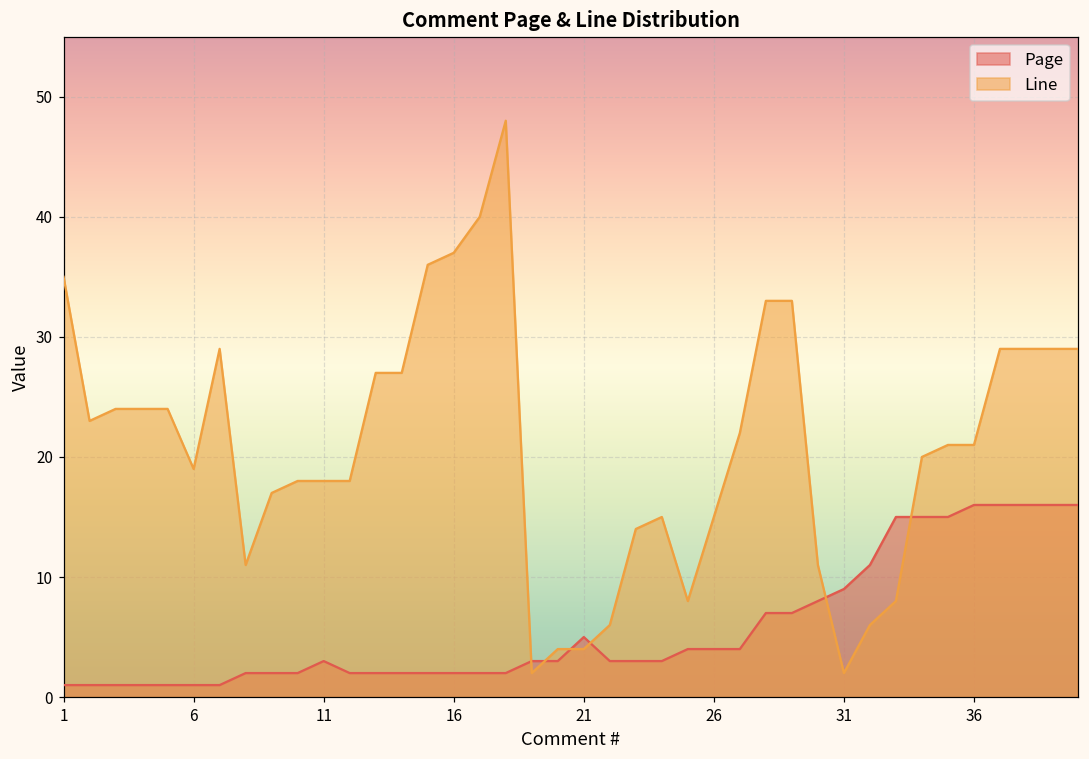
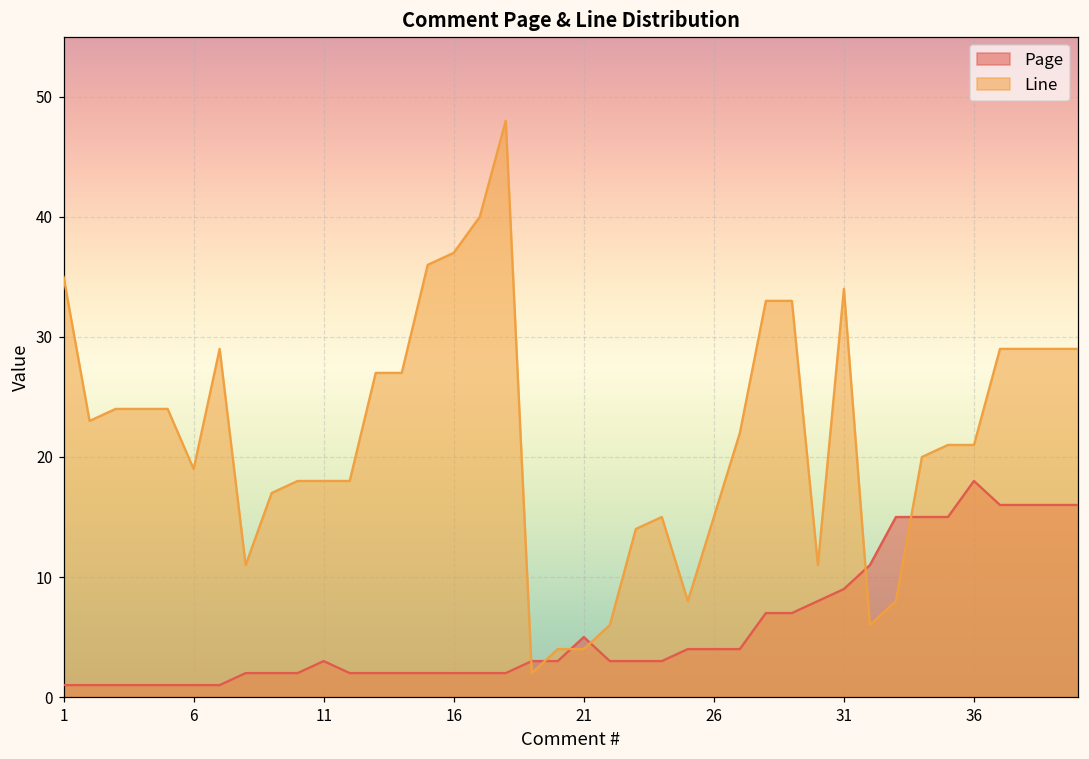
Line, 31: 2 -> 34
Page, 36: 16 -> 18
